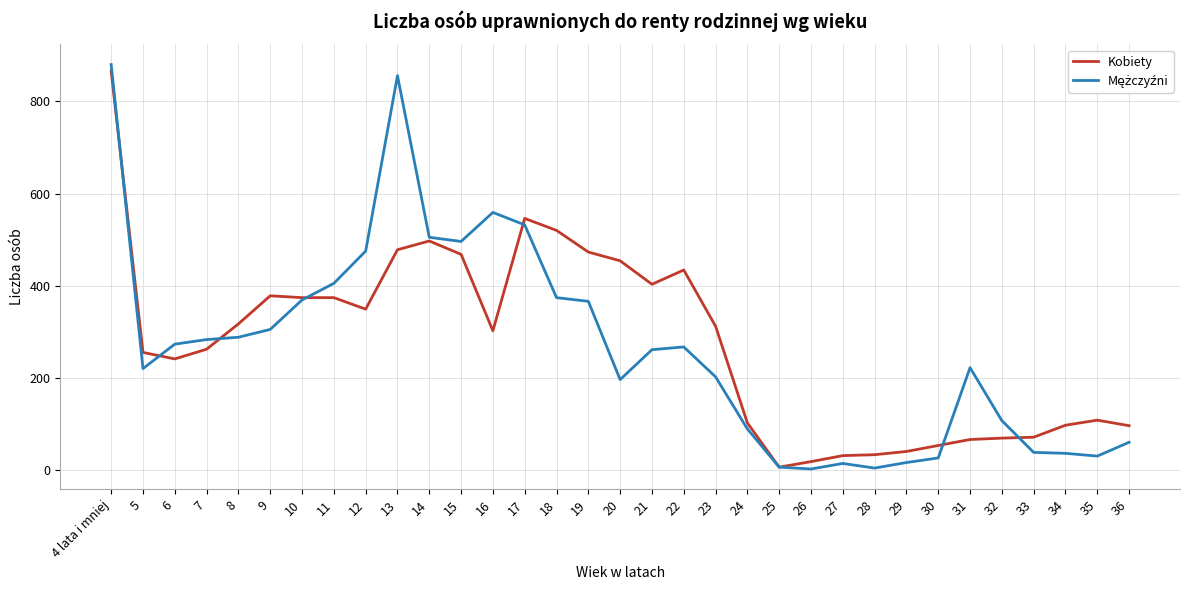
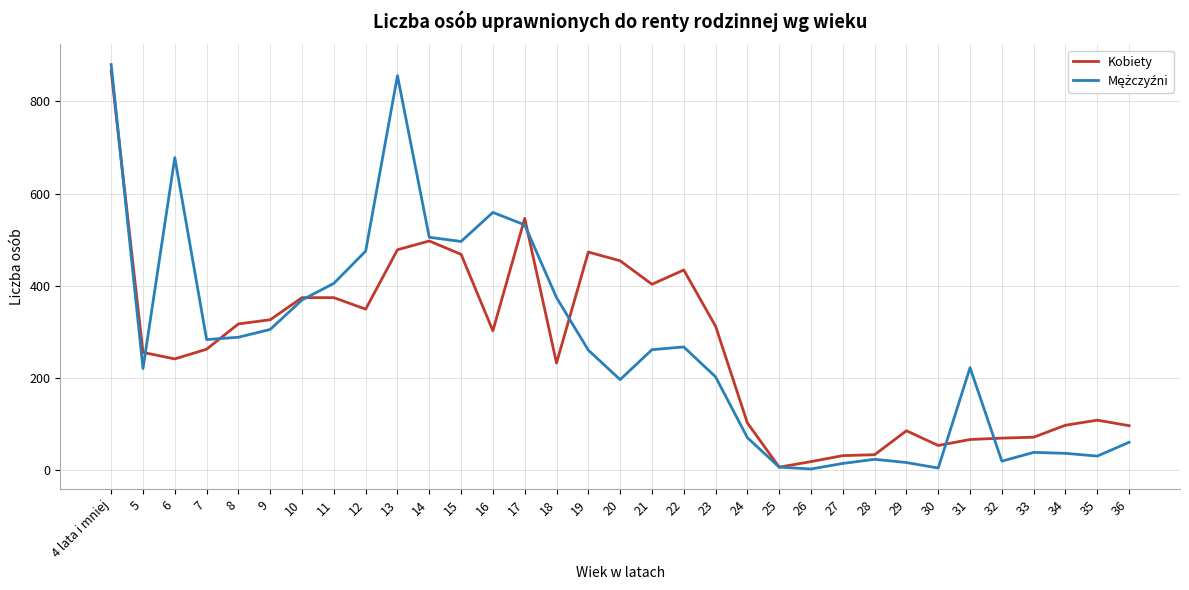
Mężczyźni, 6: 270 -> 680
Kobiety, 9: 380 -> 330
Kobiety, 18: 520 -> 230
Mężczyźni, 19: 370 -> 260
Mężczyźni, 24: 90 -> 70
Mężczyźni, 28: 0 -> 20
Kobiety, 29: 40 -> 90
Mężczyźni, 30: 30 -> 0
Mężczyźni, 32: 110 -> 20
